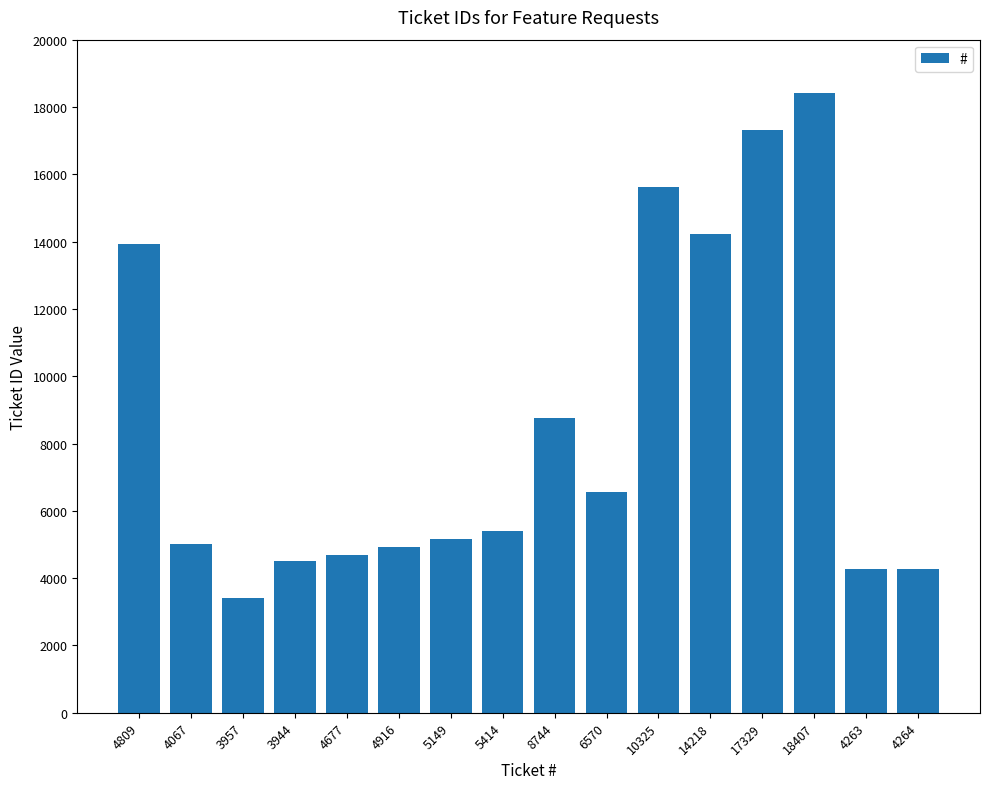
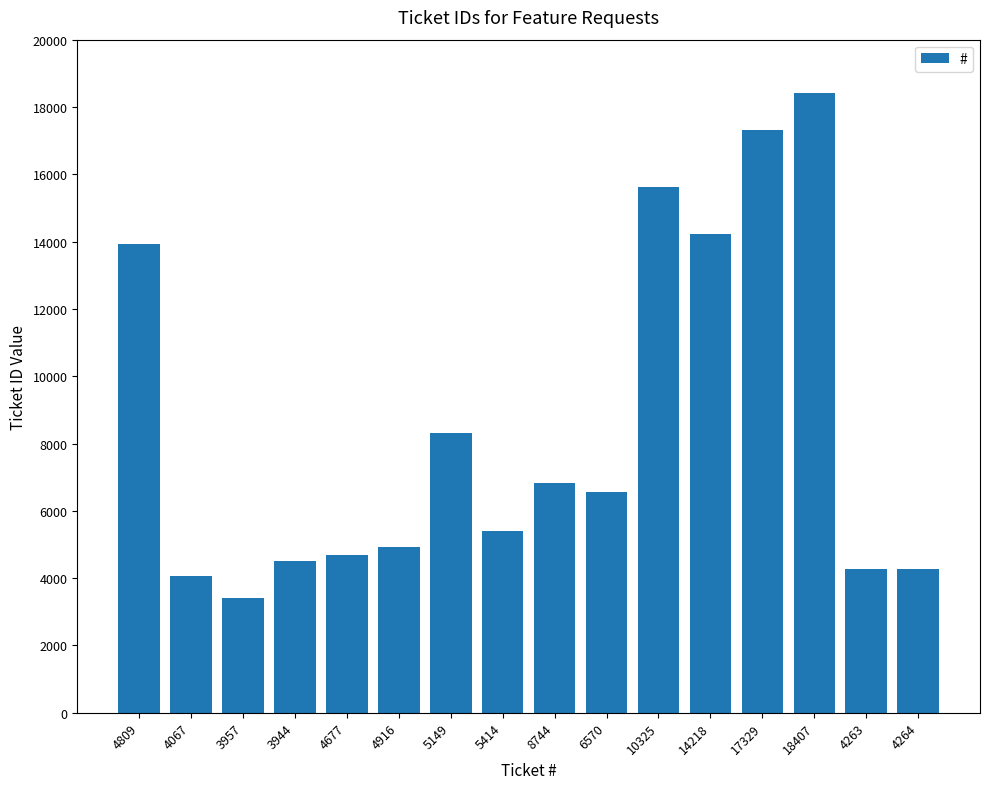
4067: 5000 -> 4100
5149: 5100 -> 8300
8744: 8700 -> 6800
